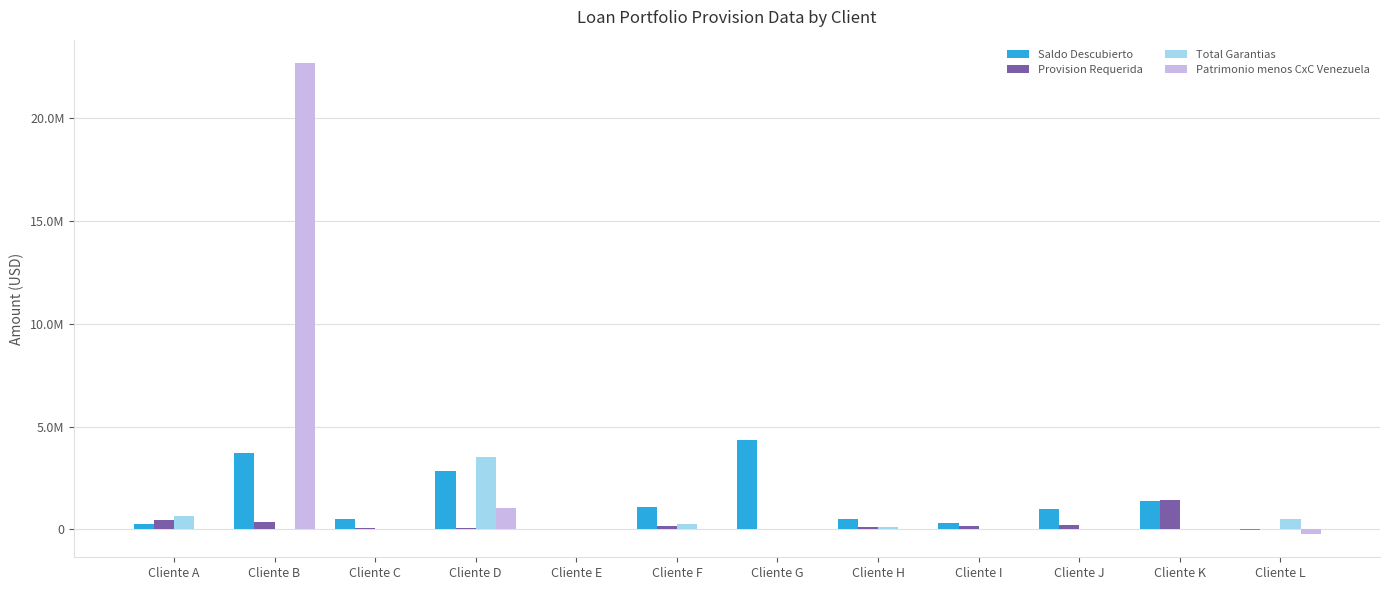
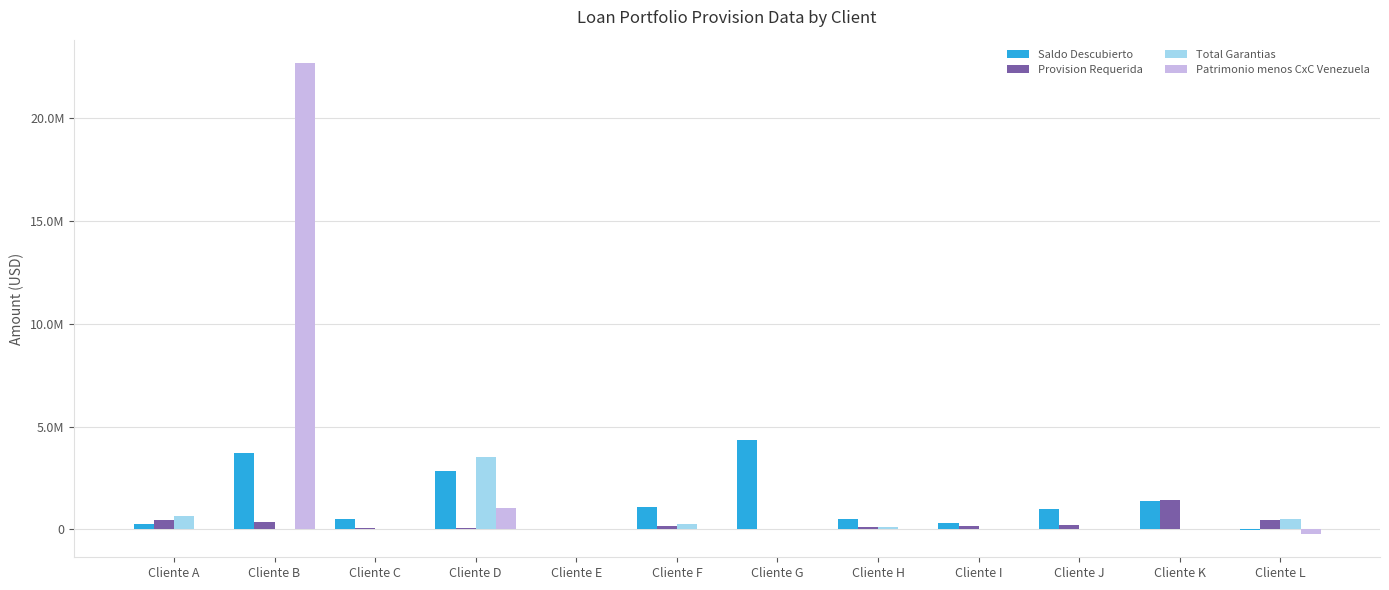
Provision Requerida, Cliente L: 0 -> 500000
